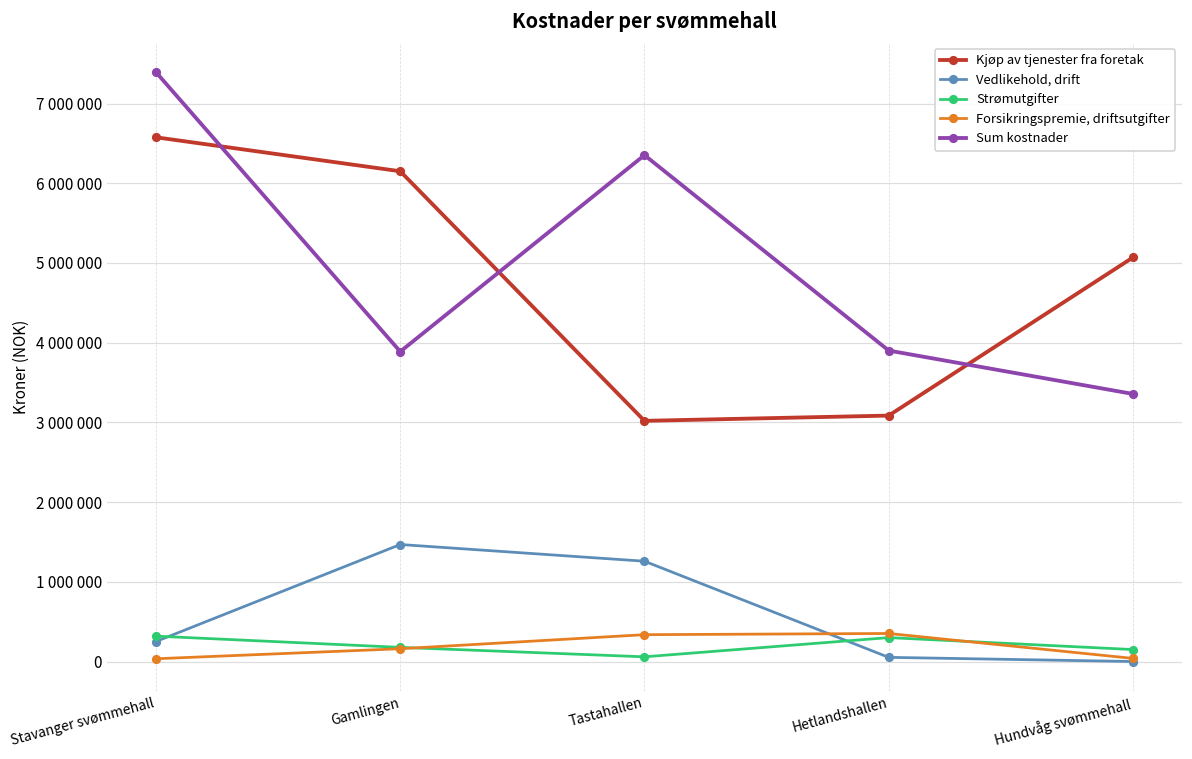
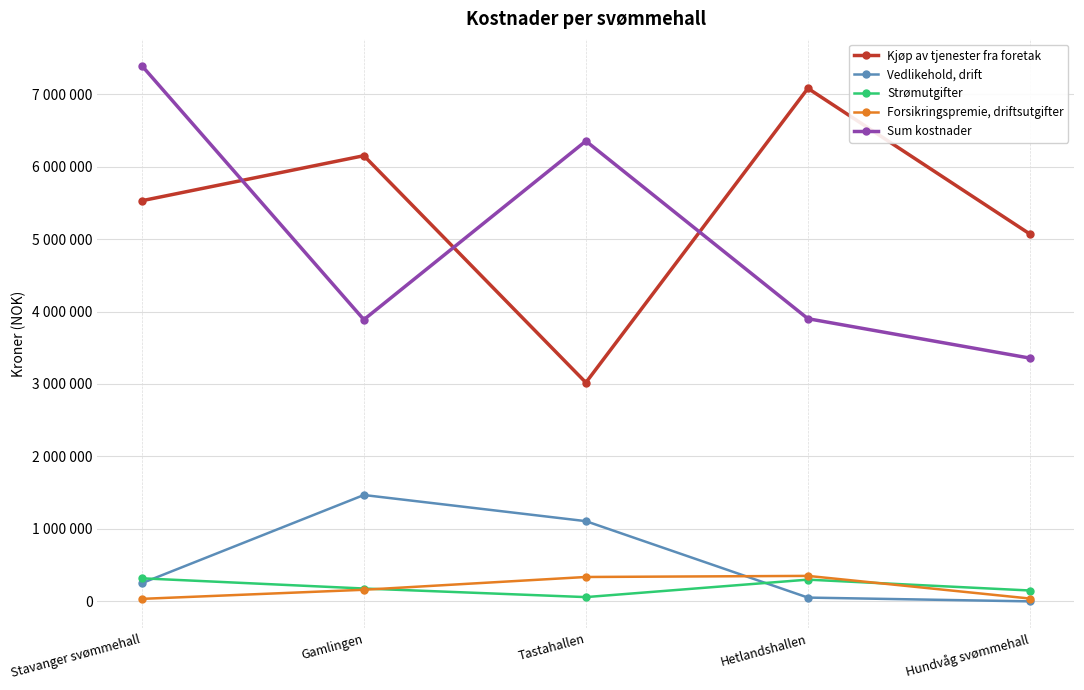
Kjøp av tjenester fra foretak, Stavanger svømmehall: 6600000 -> 5500000
Vedlikehold, drift, Tastahallen: 1300000 -> 1100000
Kjøp av tjenester fra foretak, Hetlandshallen: 3100000 -> 7100000
